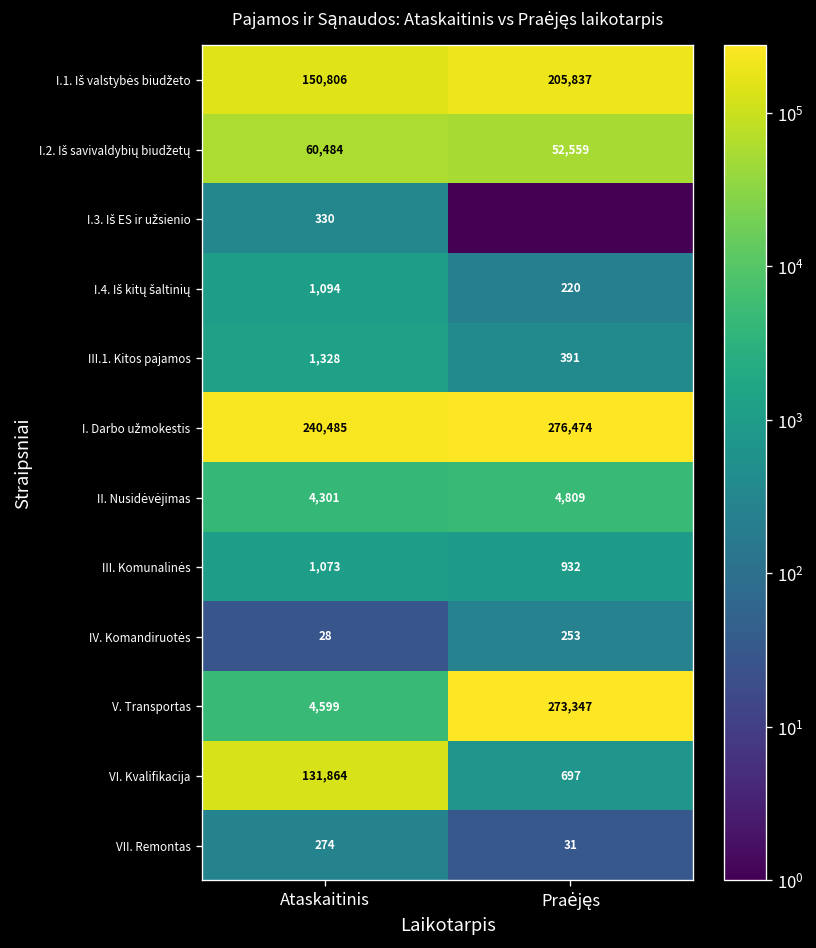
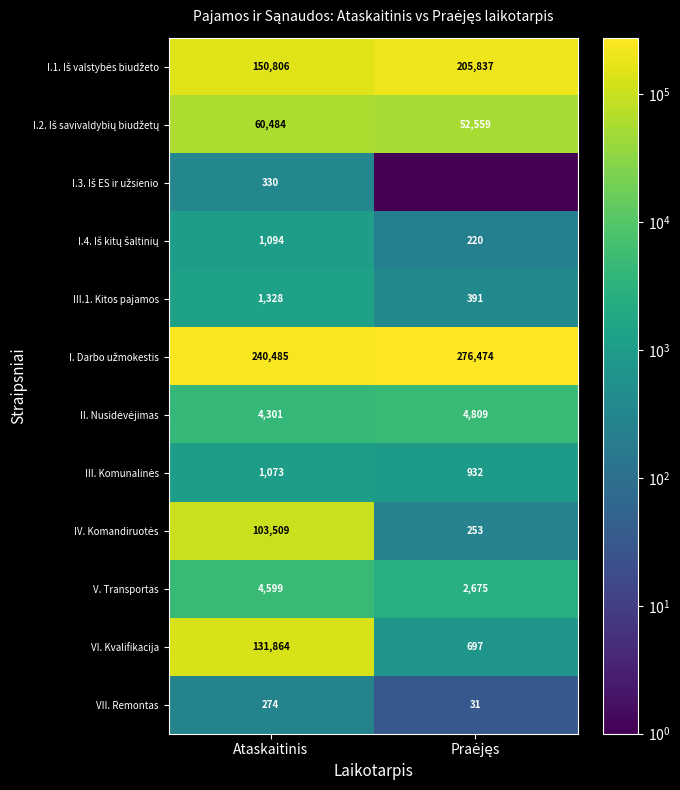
IV. Komandiruotės, Ataskaitinis: 28 -> 103,509
V. Transportas, Praėjęs: 273,347 -> 2,675
